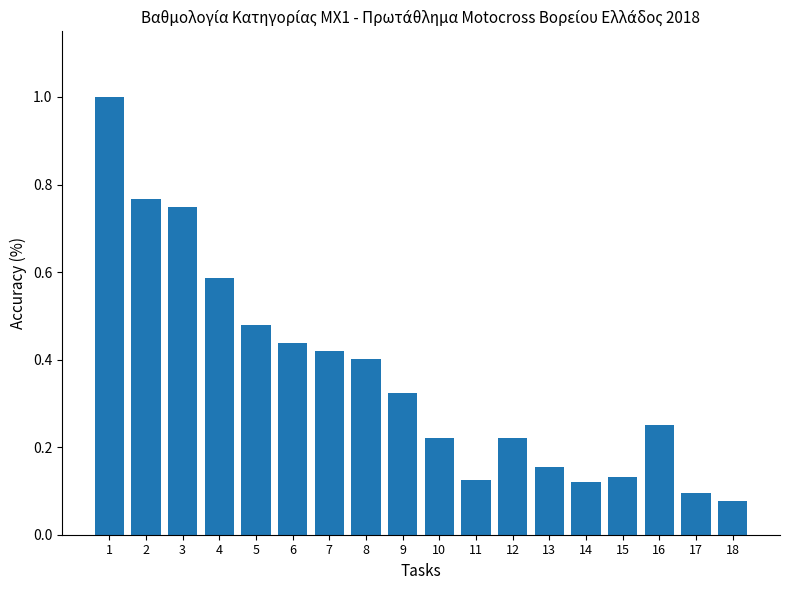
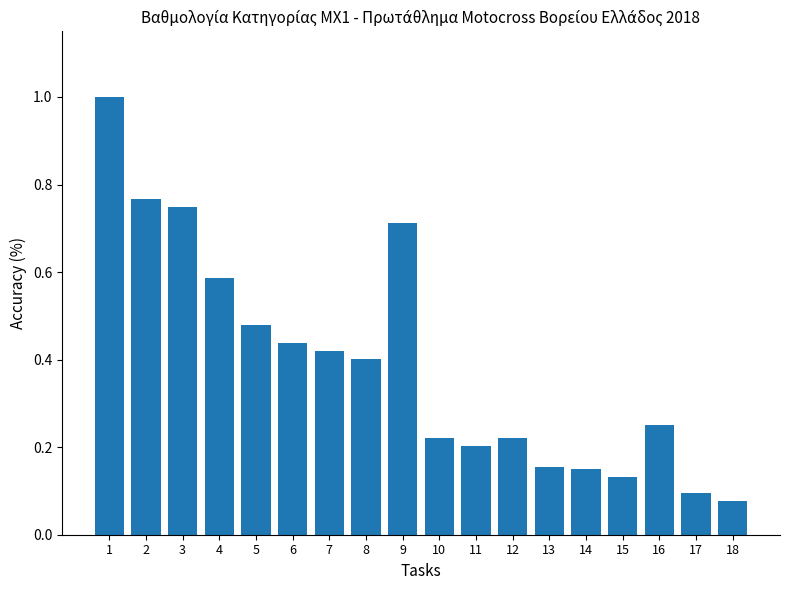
9: 0.32 -> 0.71
11: 0.13 -> 0.20
14: 0.12 -> 0.15
